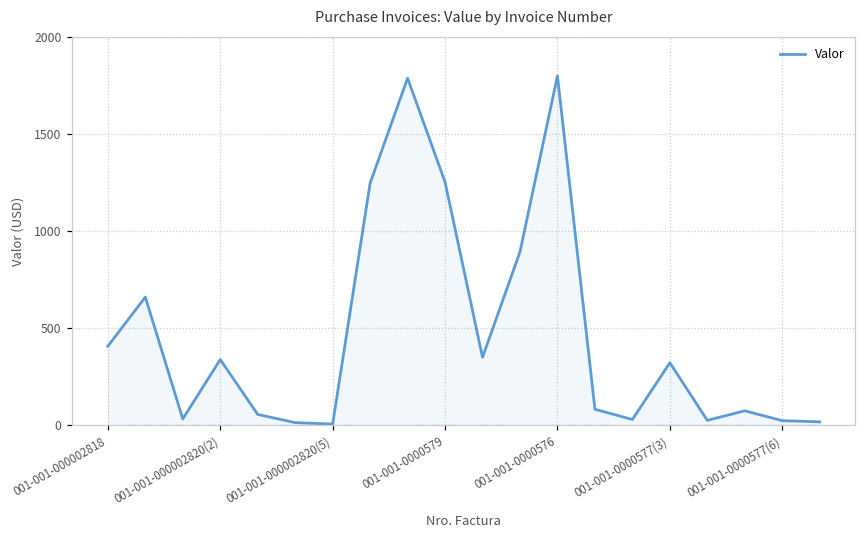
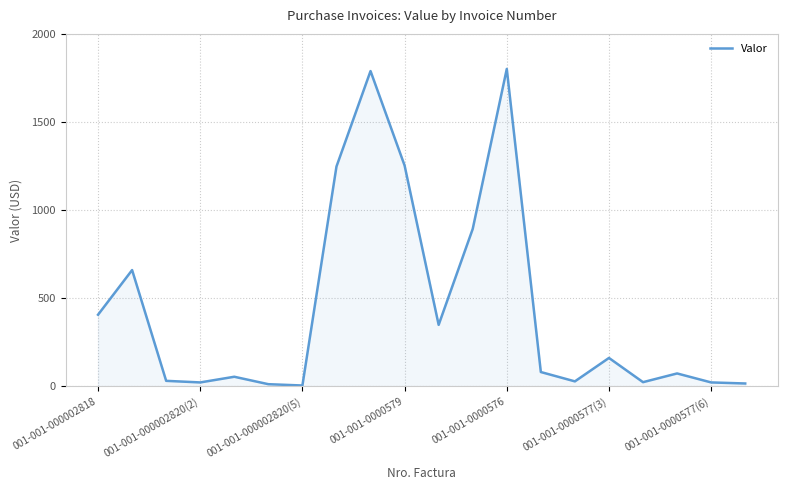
001-001-000002820(2): 340 -> 20
001-001-0000577(3): 320 -> 160
